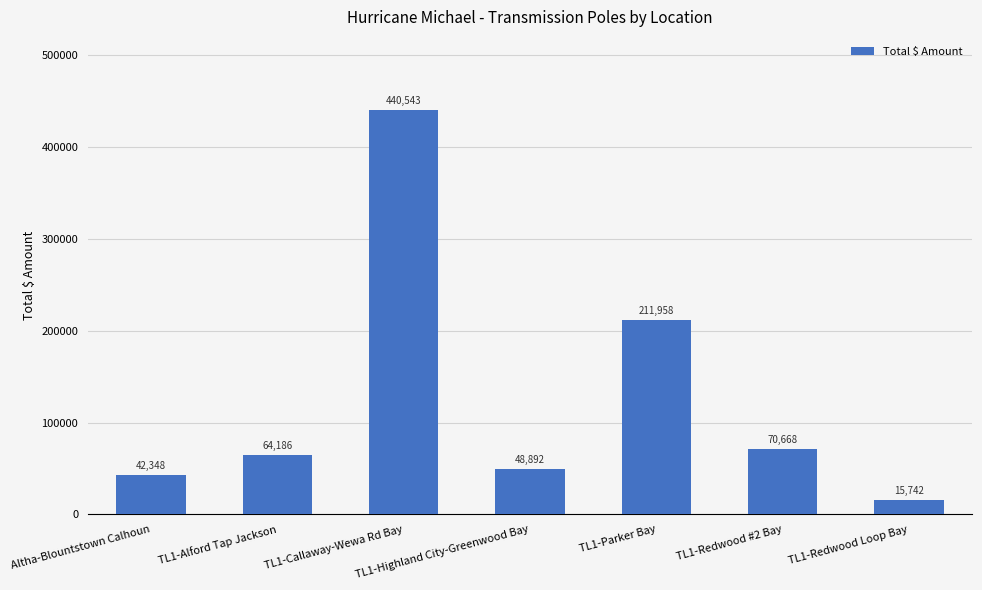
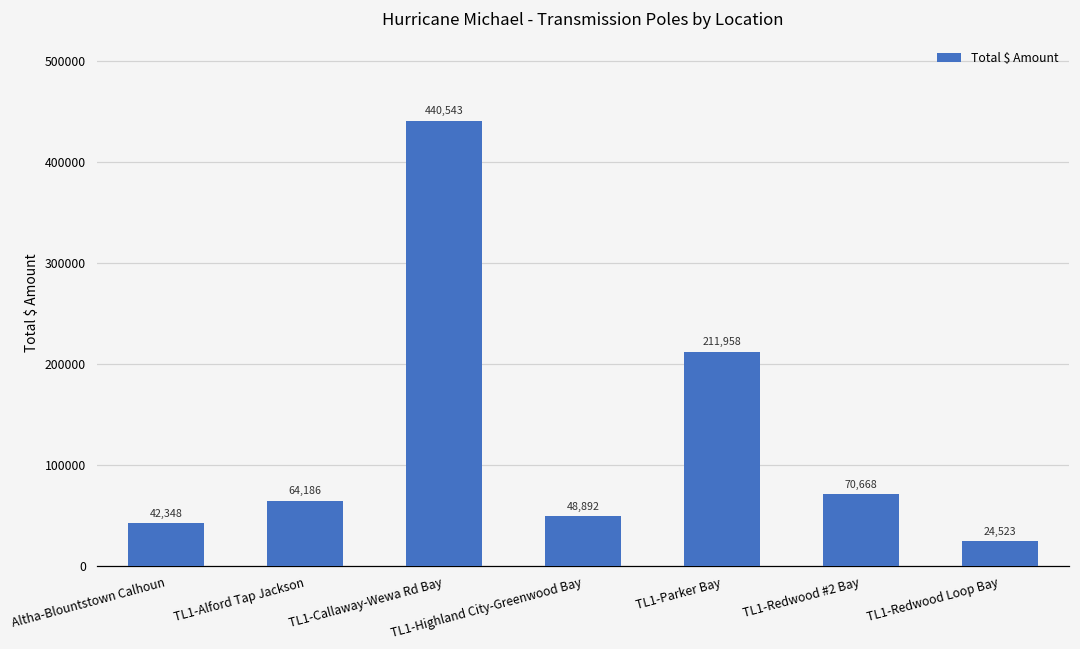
TL1-Redwood Loop Bay: 15,742 -> 24,523
